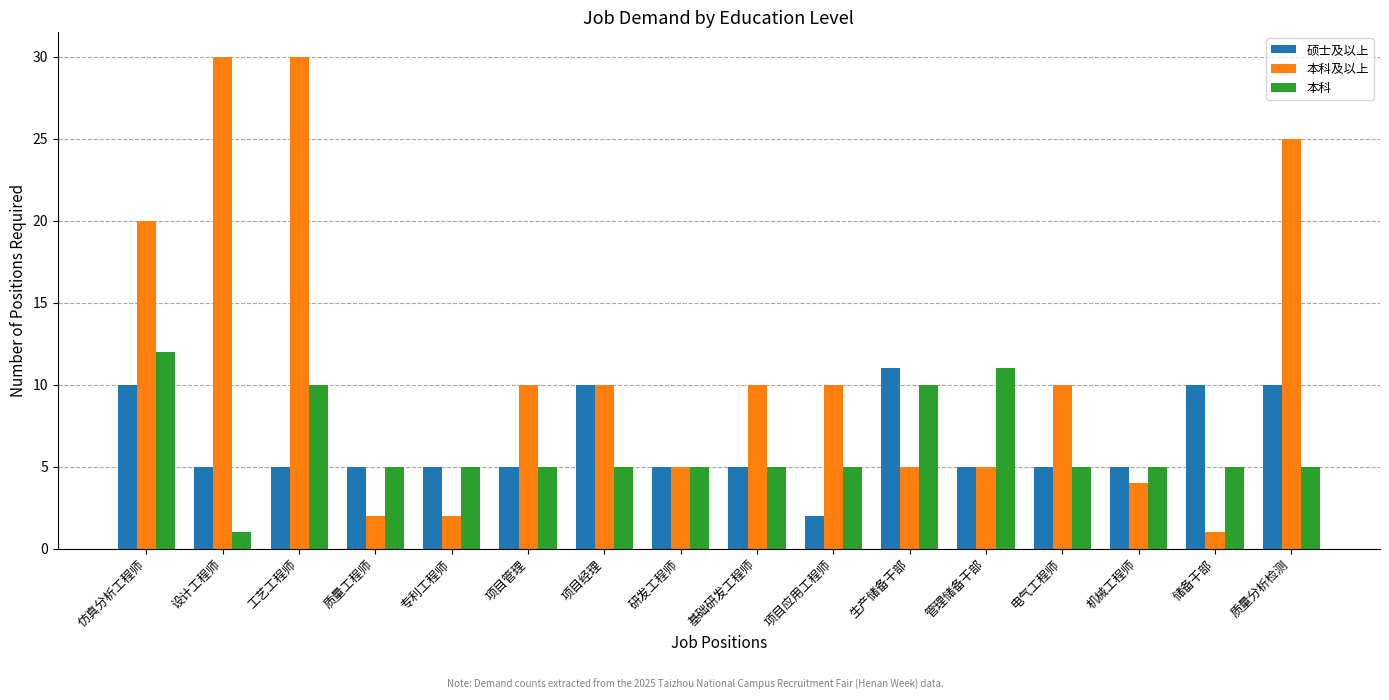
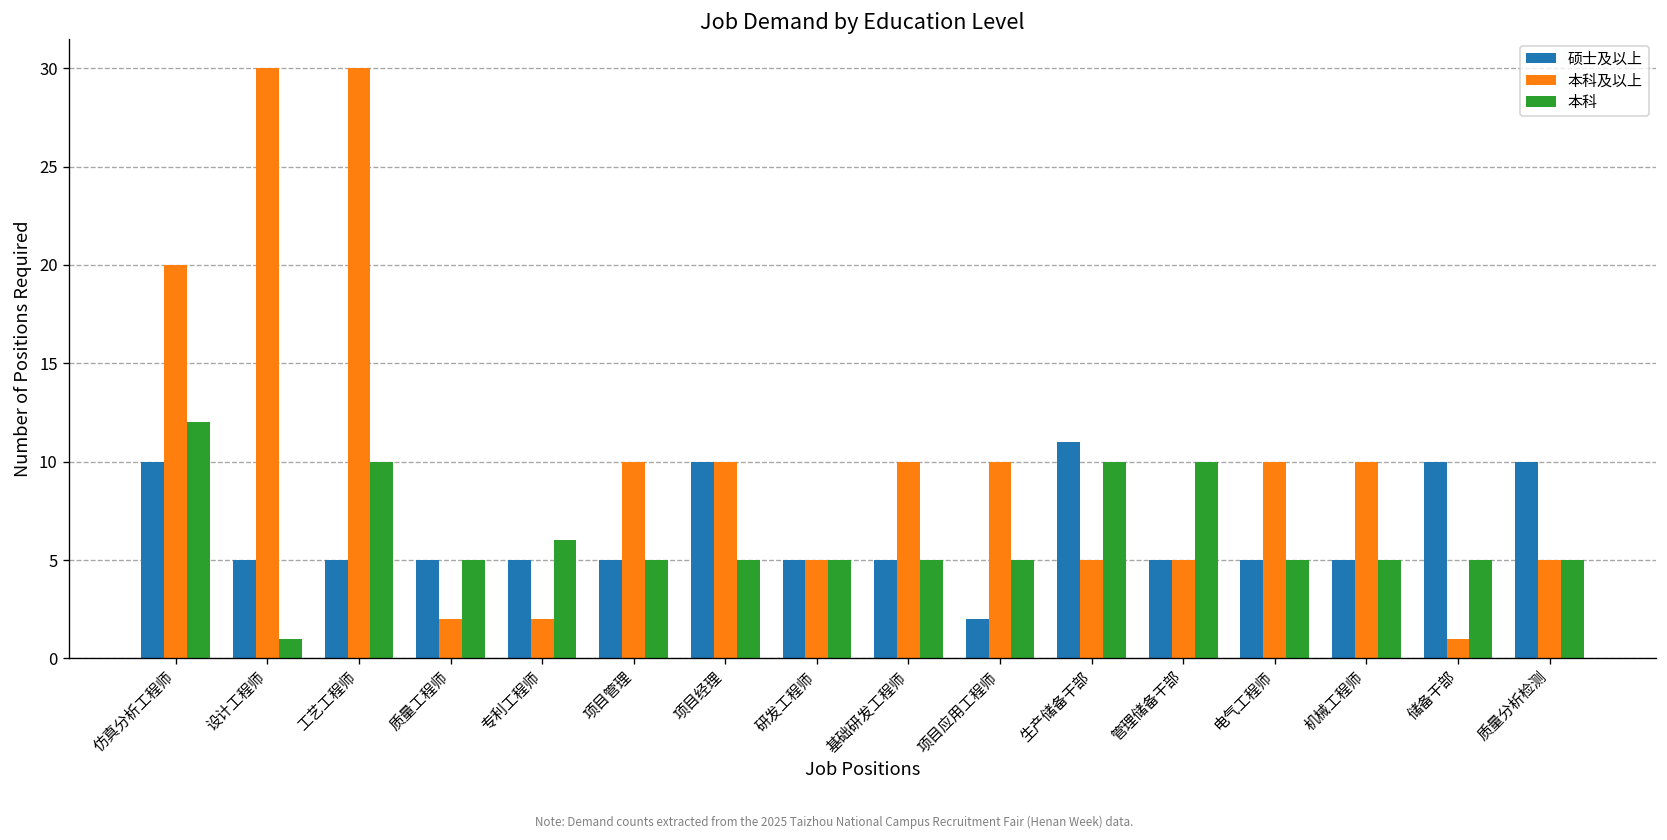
本科, 专利工程师: 5 -> 6
本科, 管理储备干部: 11 -> 10
本科及以上, 机械工程师: 4 -> 10
本科及以上, 质量分析检测: 25 -> 5
